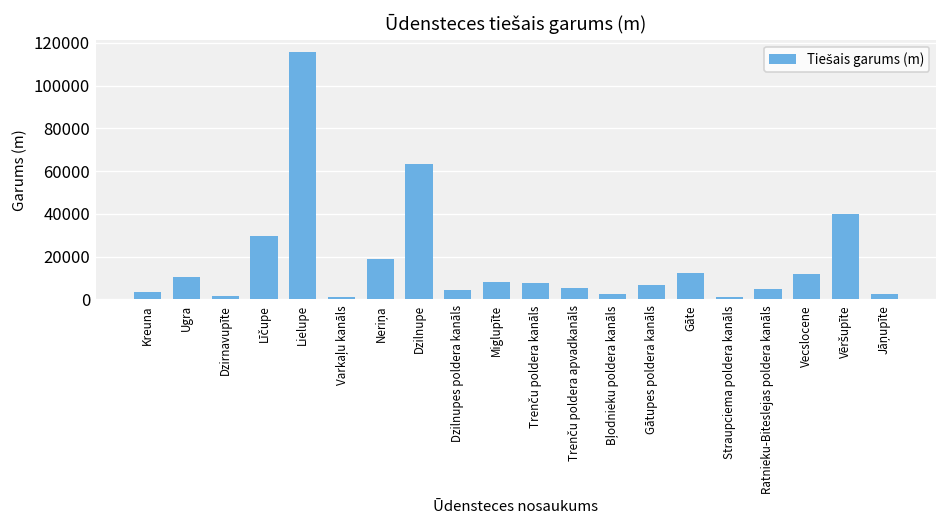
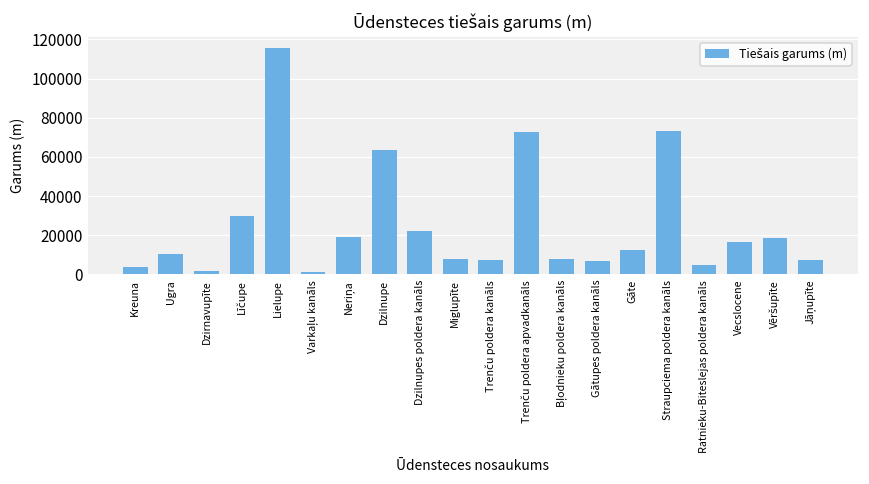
Dzilnupes poldera kanāls: 4000 -> 22000
Trenču poldera apvadkanāls: 5000 -> 73000
Bļodnieku poldera kanāls: 3000 -> 8000
Straupciema poldera kanāls: 1000 -> 73000
Vecslocene: 12000 -> 17000
Vēršupīte: 40000 -> 18000
Jāņupīte: 2000 -> 7000
